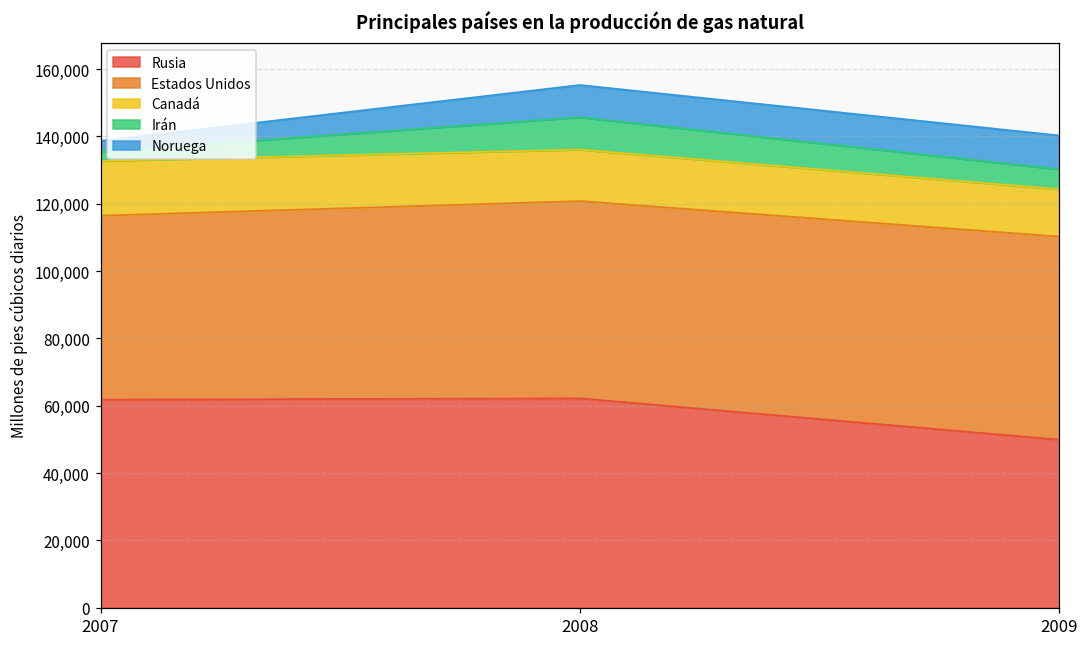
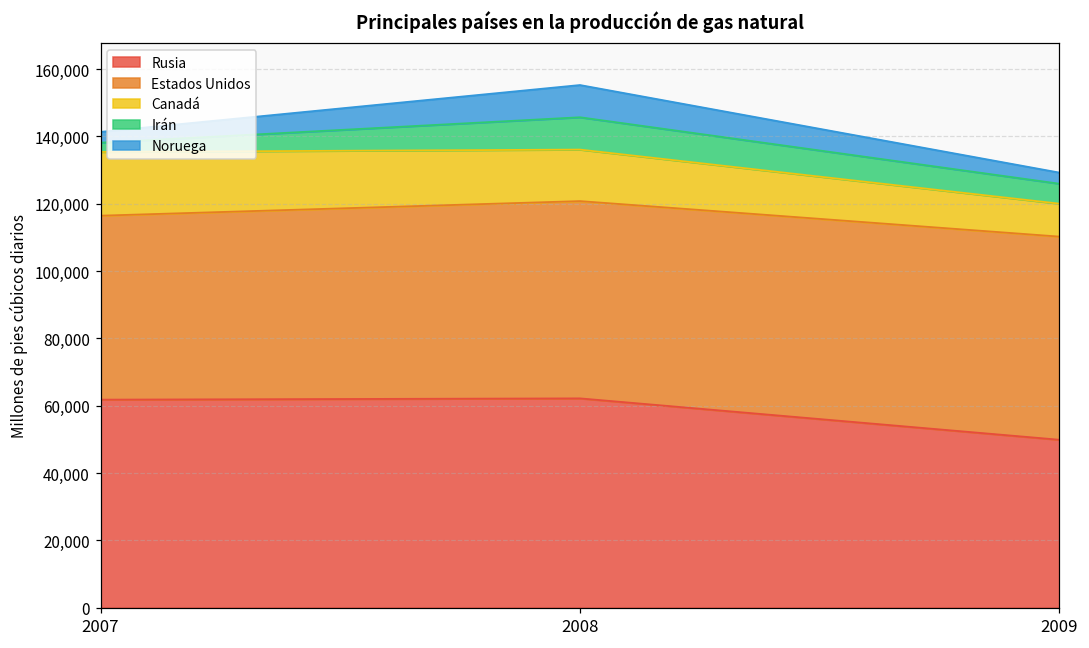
Canadá, 2007: 16,000 -> 19,000
Canadá, 2009: 14,000 -> 10,000
Noruega, 2009: 10,000 -> 3,000
